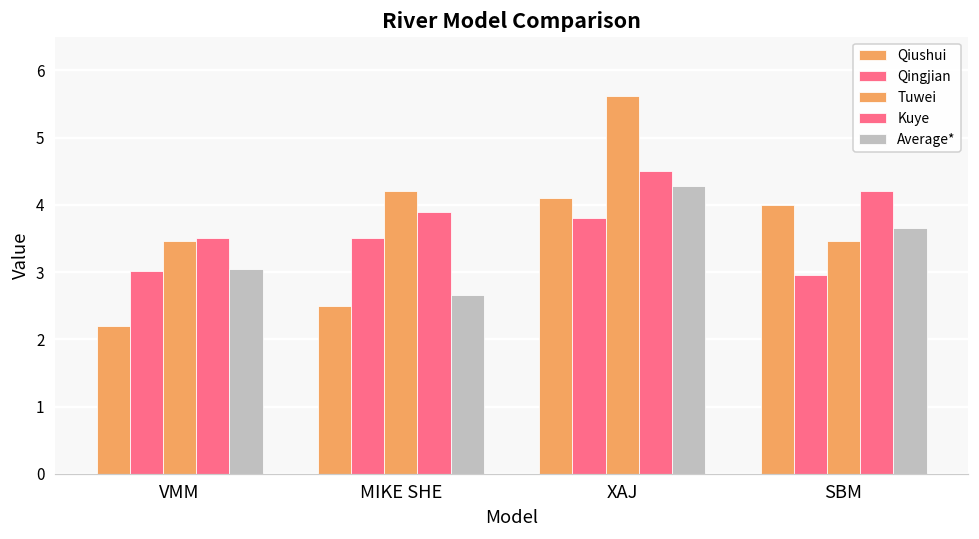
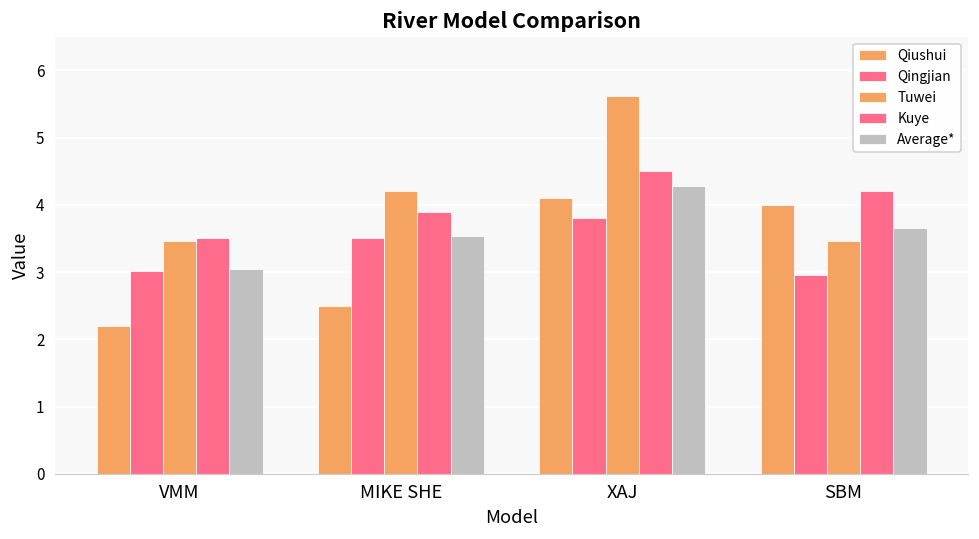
Average*, MIKE SHE: 2.7 -> 3.5
